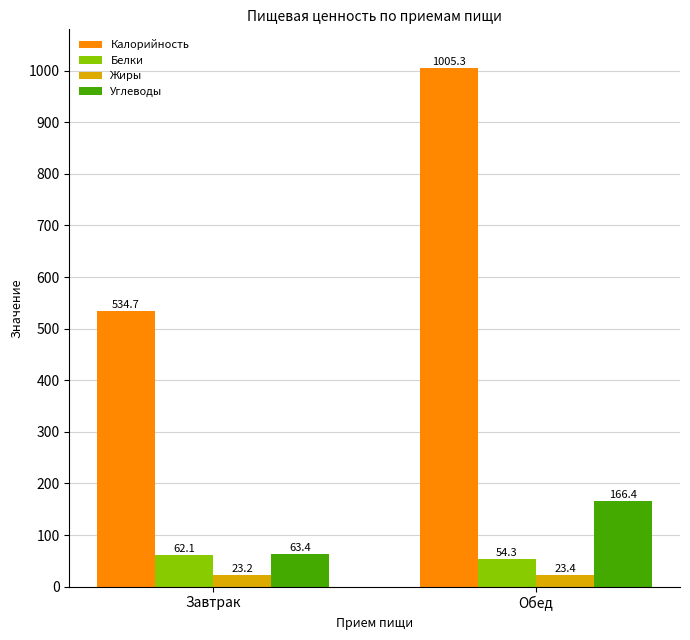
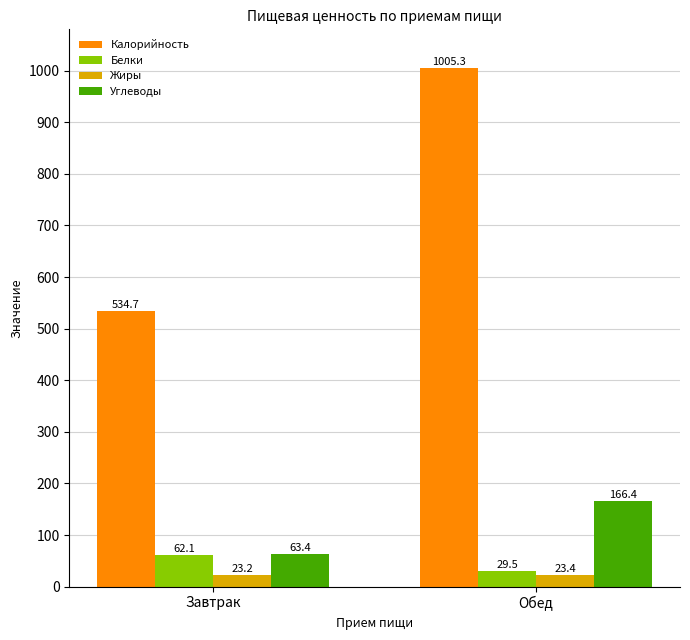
Белки, Обед: 54.3 -> 29.5
